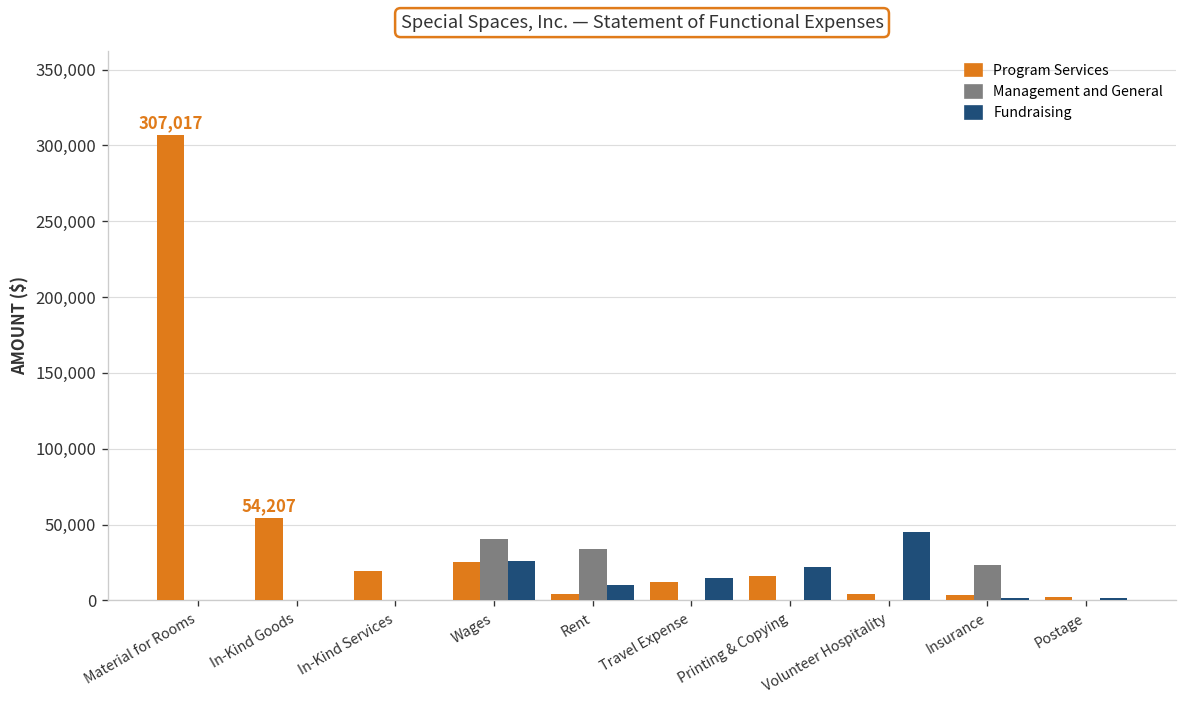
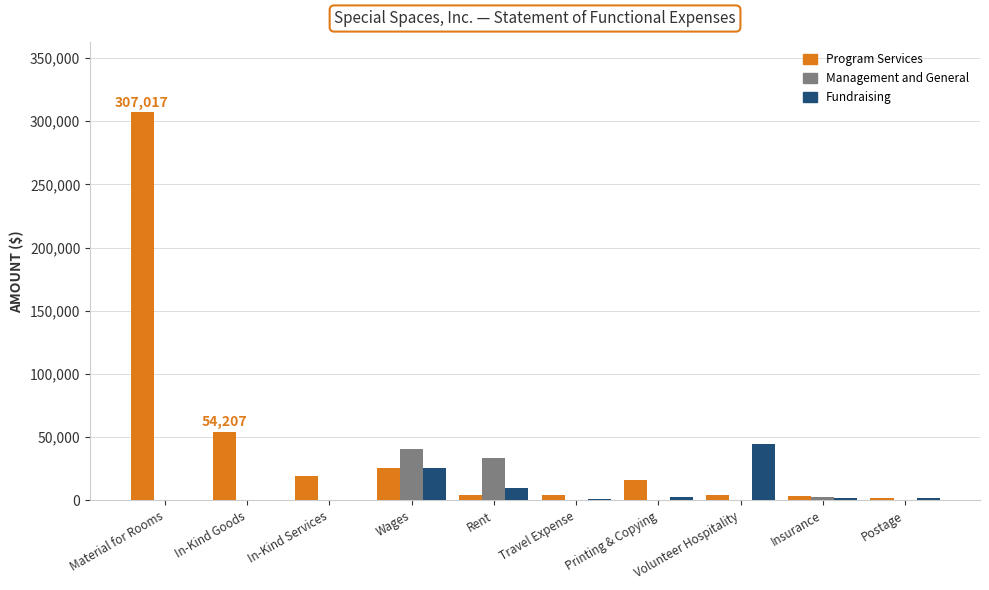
Program Services, Travel Expense: 12,000 -> 4,000
Fundraising, Travel Expense: 15,000 -> 1,000
Fundraising, Printing & Copying: 22,000 -> 3,000
Management and General, Insurance: 24,000 -> 3,000
